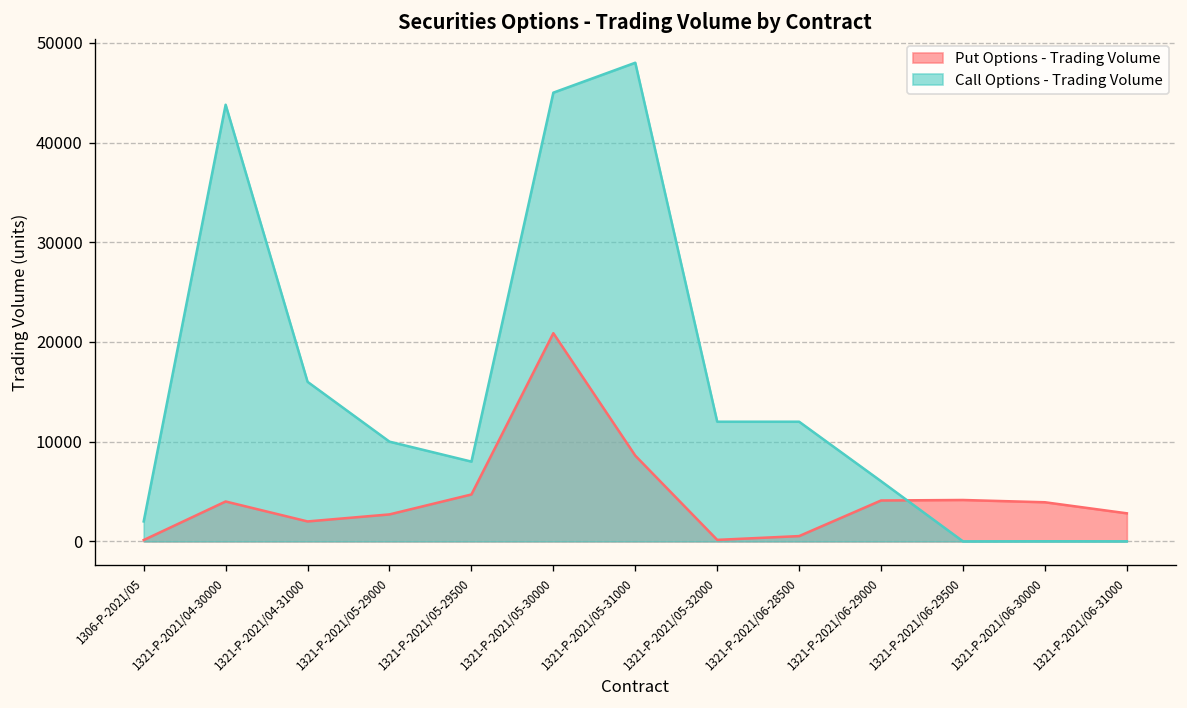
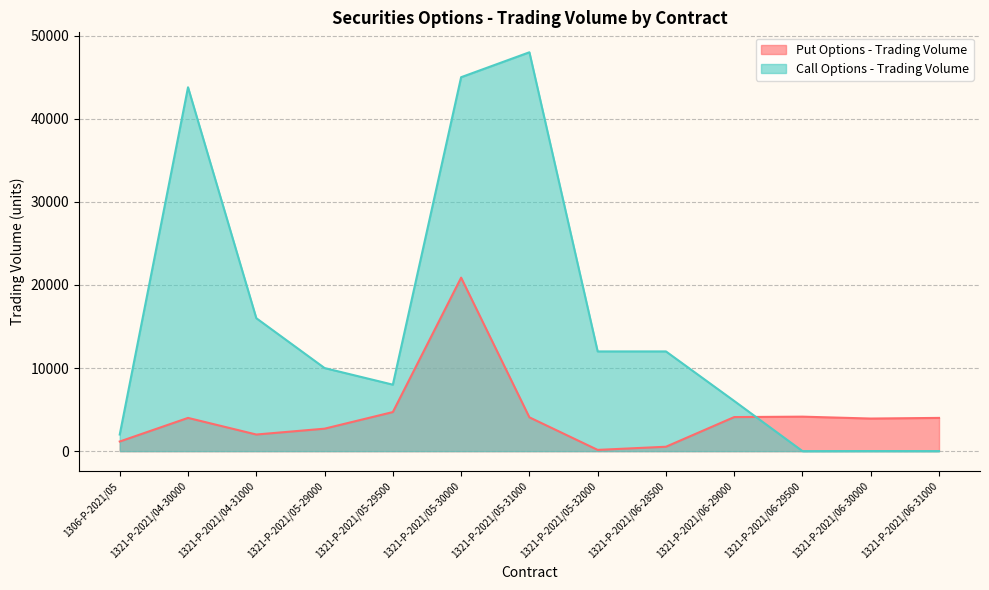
Put Options - Trading Volume, 1306-P-2021/05: 0 -> 1000
Put Options - Trading Volume, 1321-P-2021/05-31000: 9000 -> 4000
Put Options - Trading Volume, 1321-P-2021/06-31000: 3000 -> 4000
